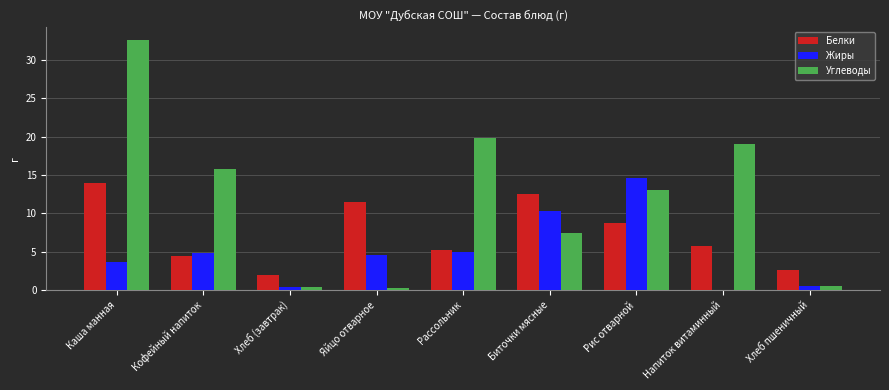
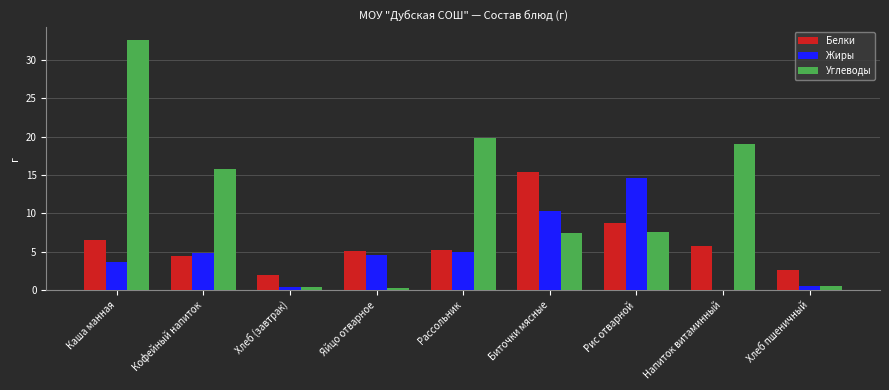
Белки, Каша манная: 14 -> 7
Белки, Яйцо отварное: 11 -> 5
Белки, Биточки мясные: 12 -> 15
Углеводы, Рис отварной: 13 -> 8
